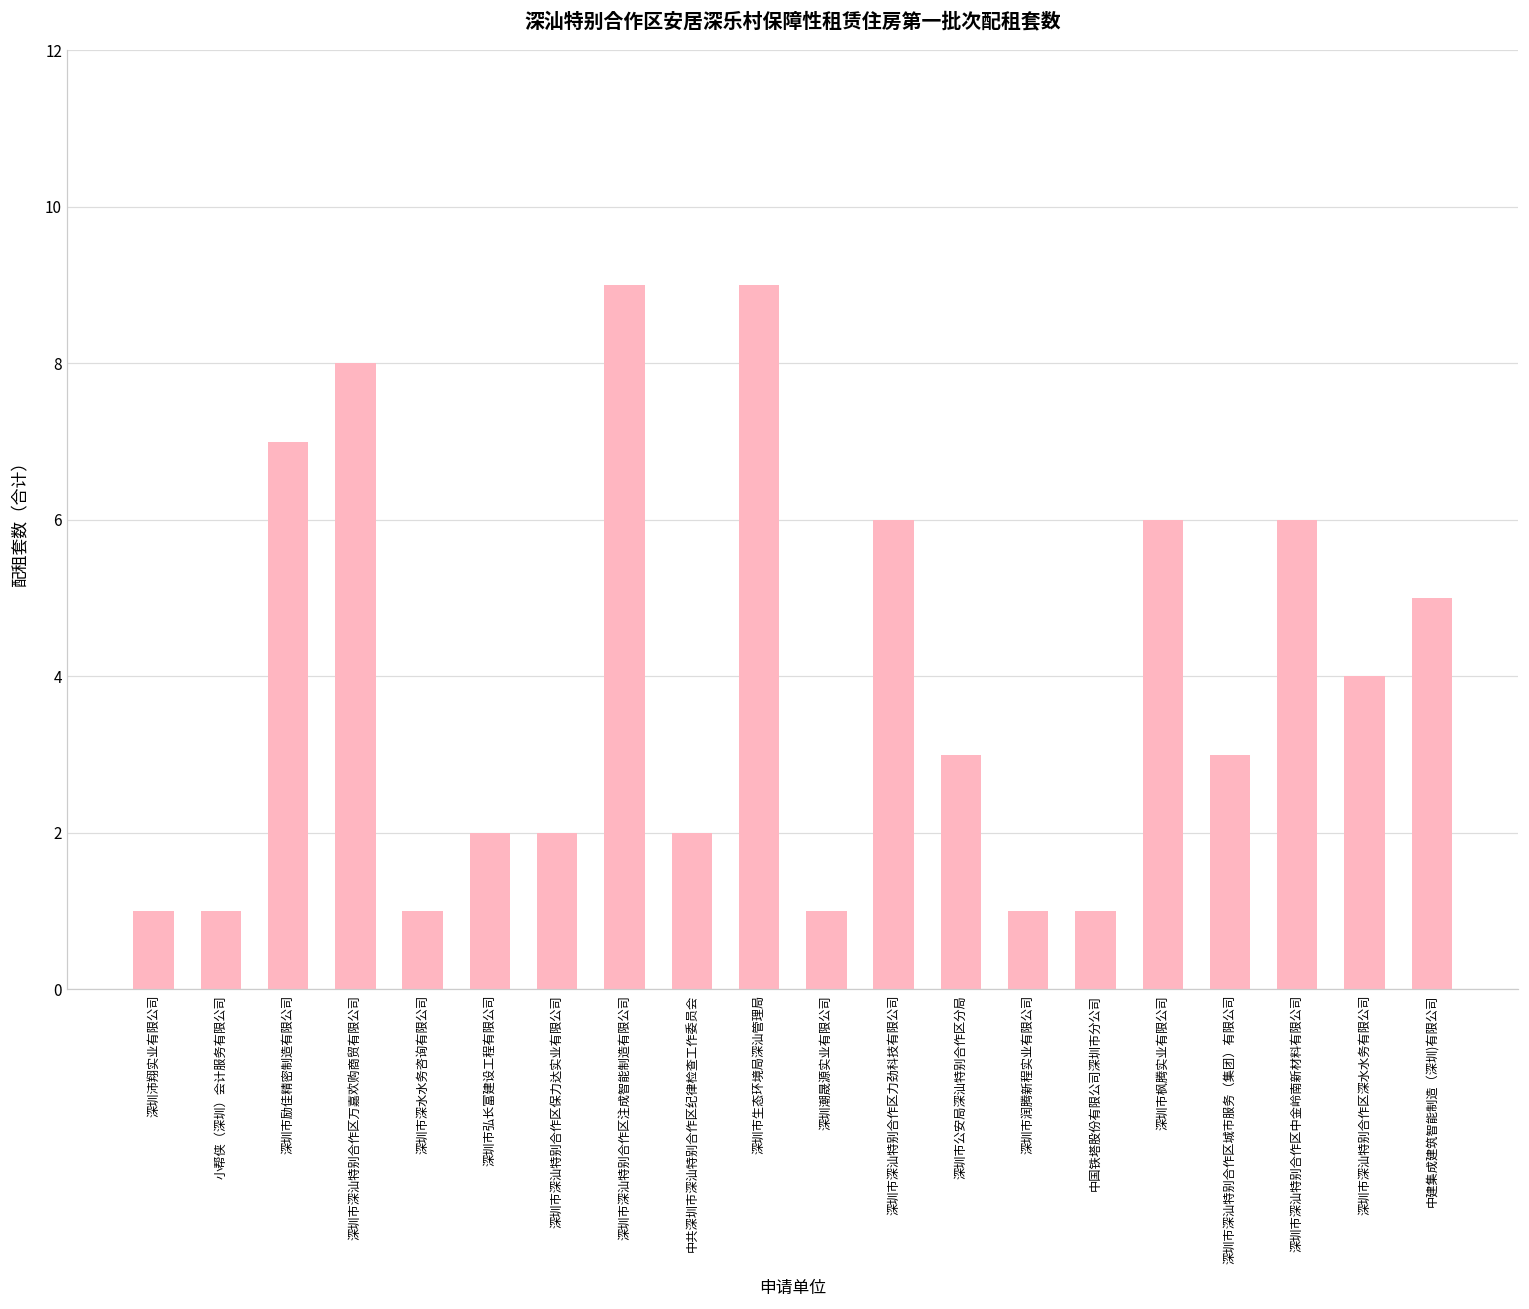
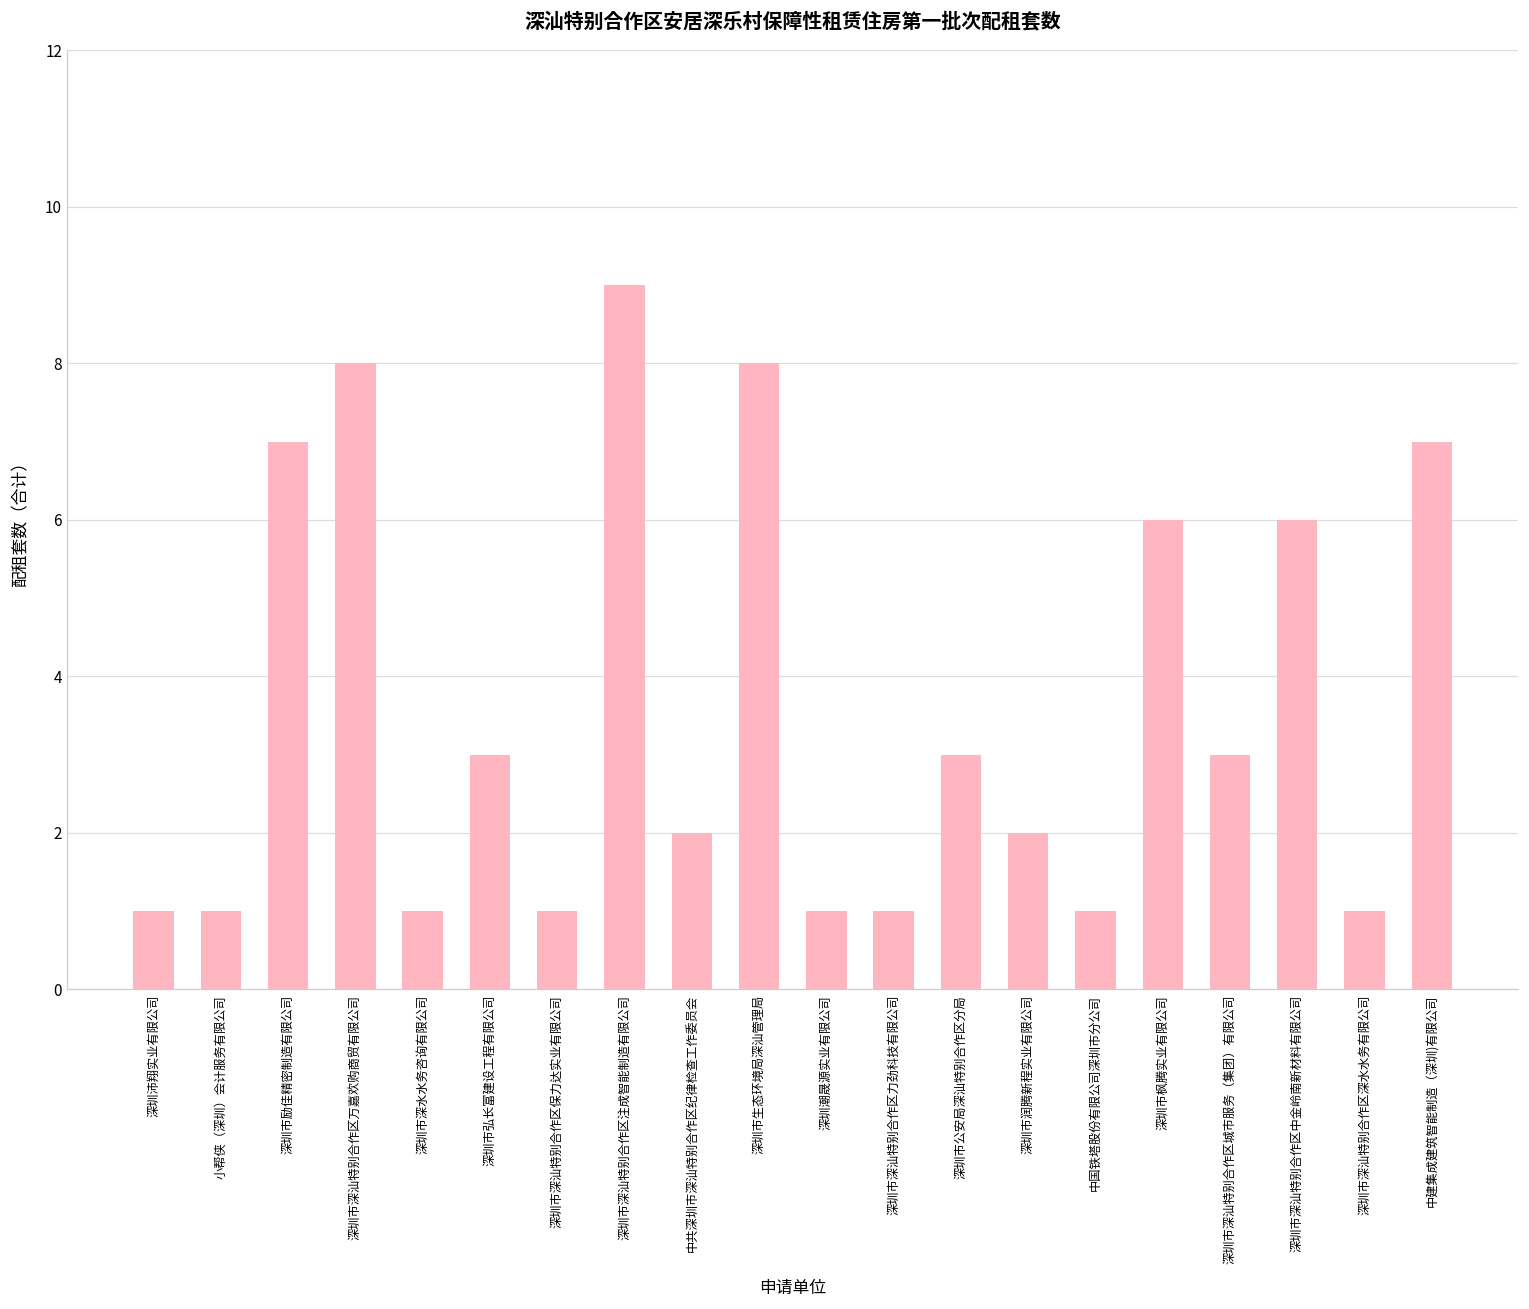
深圳市弘长富建设工程有限公司: 2 -> 3
深圳市深汕特别合作区保力达实业有限公司: 2 -> 1
深圳市生态环境局深汕管理局: 9 -> 8
深圳市深汕特别合作区力劲科技有限公司: 6 -> 1
深圳市润腾新程实业有限公司: 1 -> 2
深圳市深汕特别合作区深水水务有限公司: 4 -> 1
中建集成建筑智能制造（深圳)有限公司: 5 -> 7
